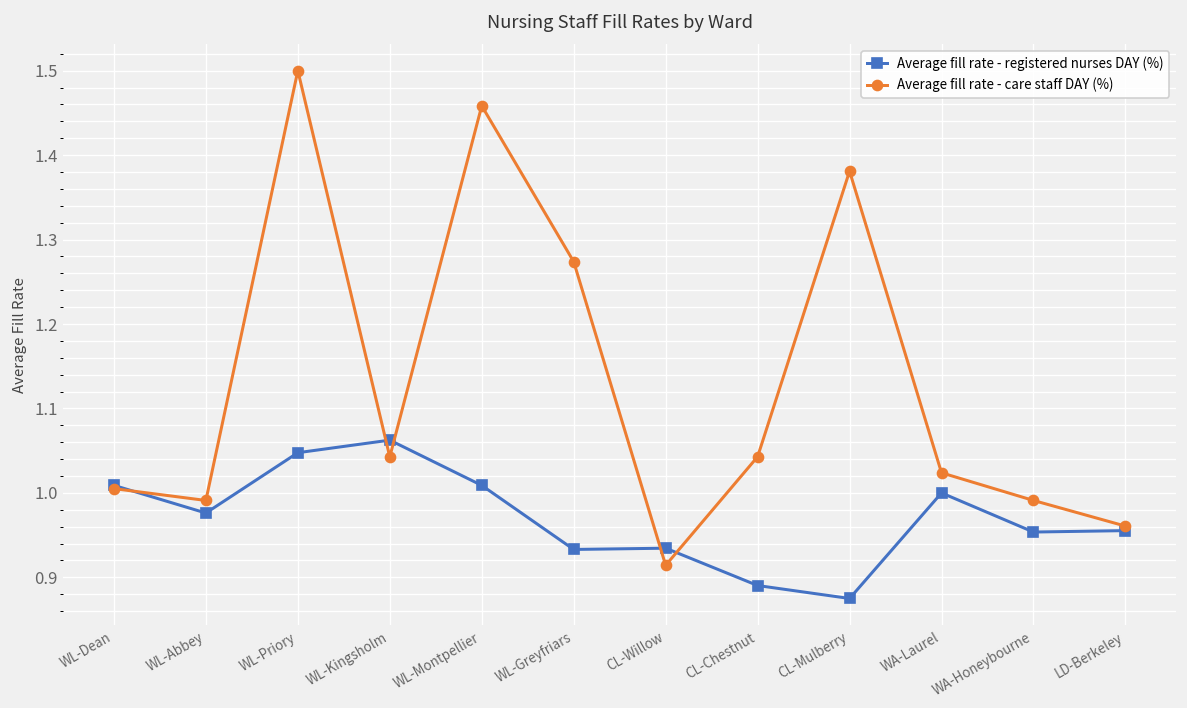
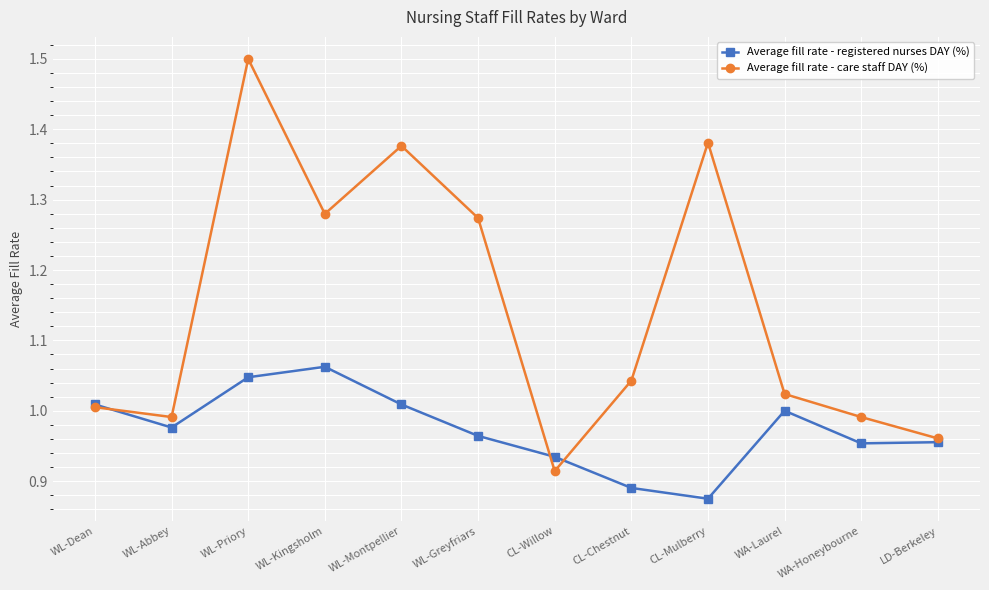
Average fill rate - care staff DAY (%), WL-Kingsholm: 1.04 -> 1.28
Average fill rate - care staff DAY (%), WL-Montpellier: 1.46 -> 1.38
Average fill rate - registered nurses DAY (%), WL-Greyfriars: 0.93 -> 0.96
